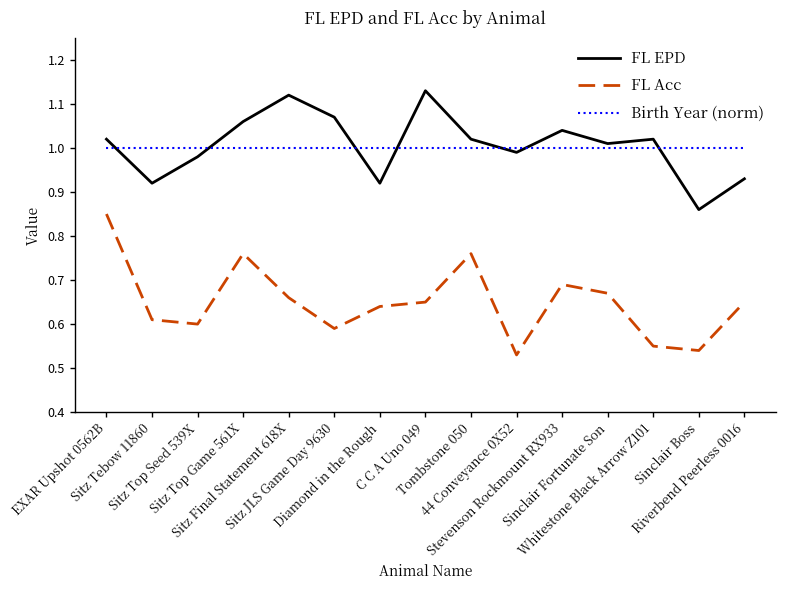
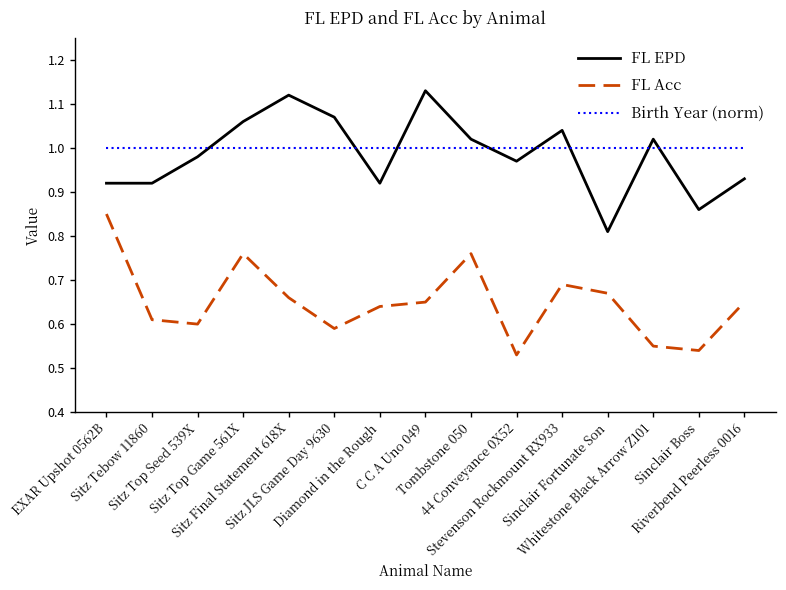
FL EPD, EXAR Upshot 0562B: 1.02 -> 0.92
FL EPD, 44 Conveyance 0X52: 0.99 -> 0.97
FL EPD, Sinclair Fortunate Son: 1.01 -> 0.81
